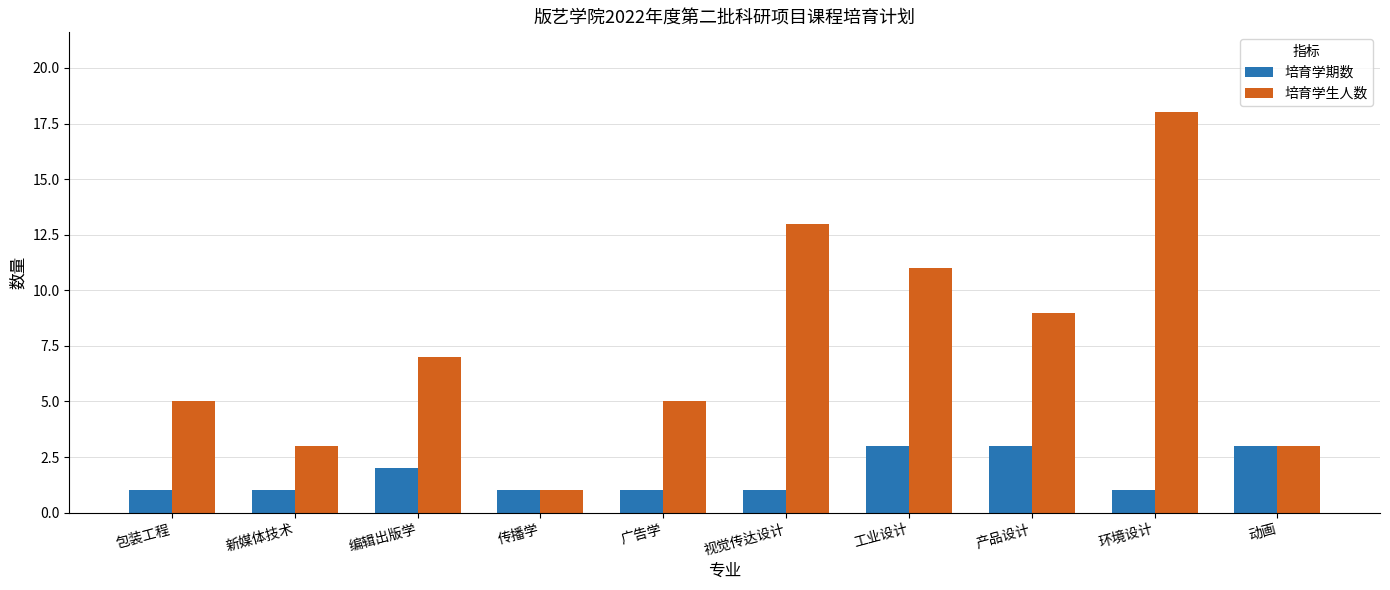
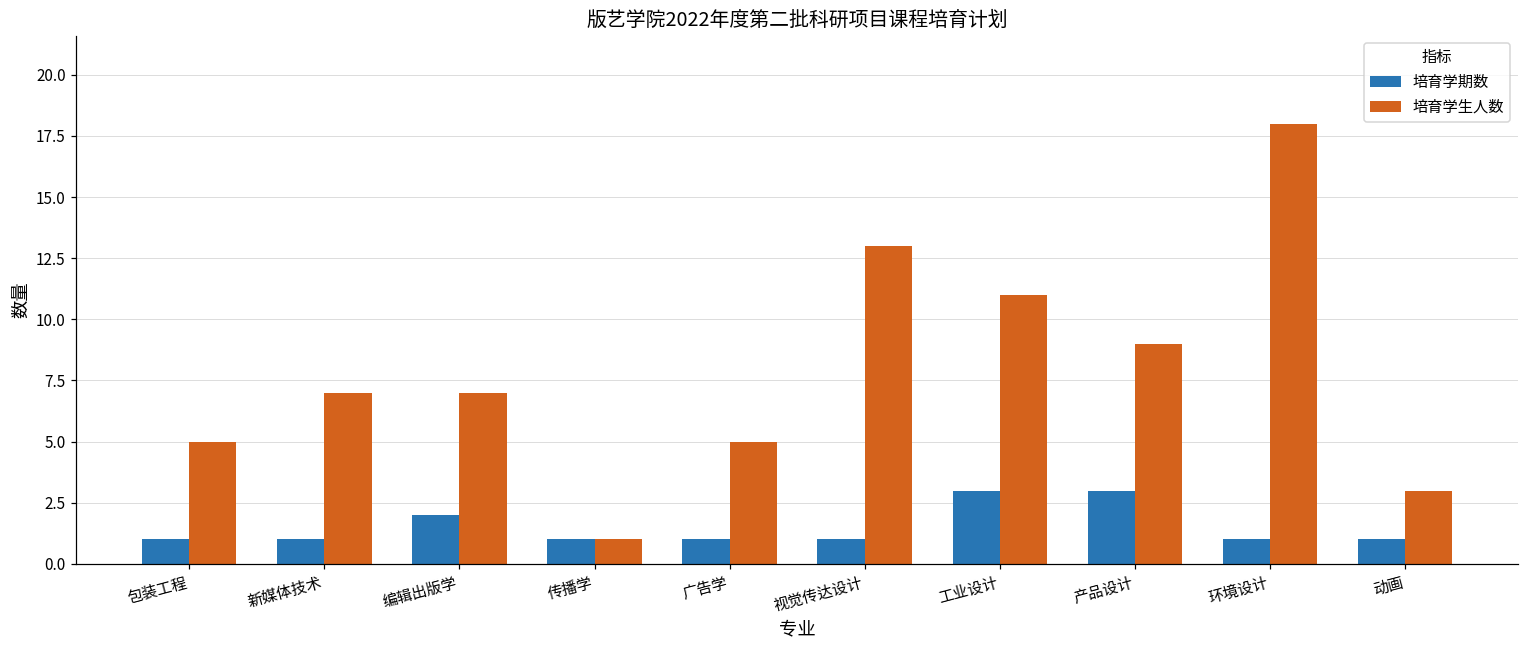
培育学生人数, 新媒体技术: 3 -> 7
培育学期数, 动画: 3 -> 1
